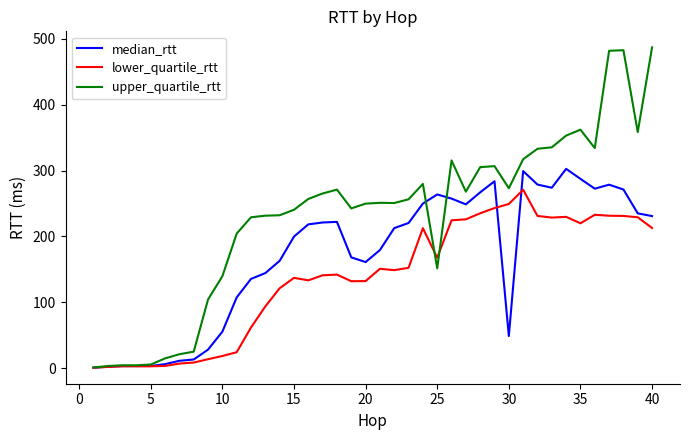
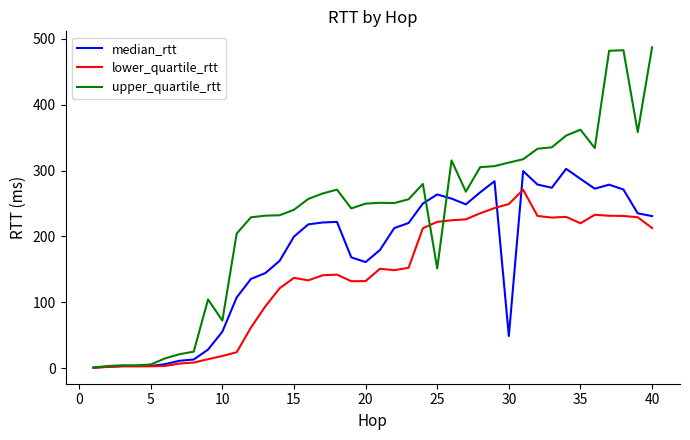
upper_quartile_rtt, 10: 140 -> 70
lower_quartile_rtt, 25: 170 -> 220
upper_quartile_rtt, 30: 270 -> 310
